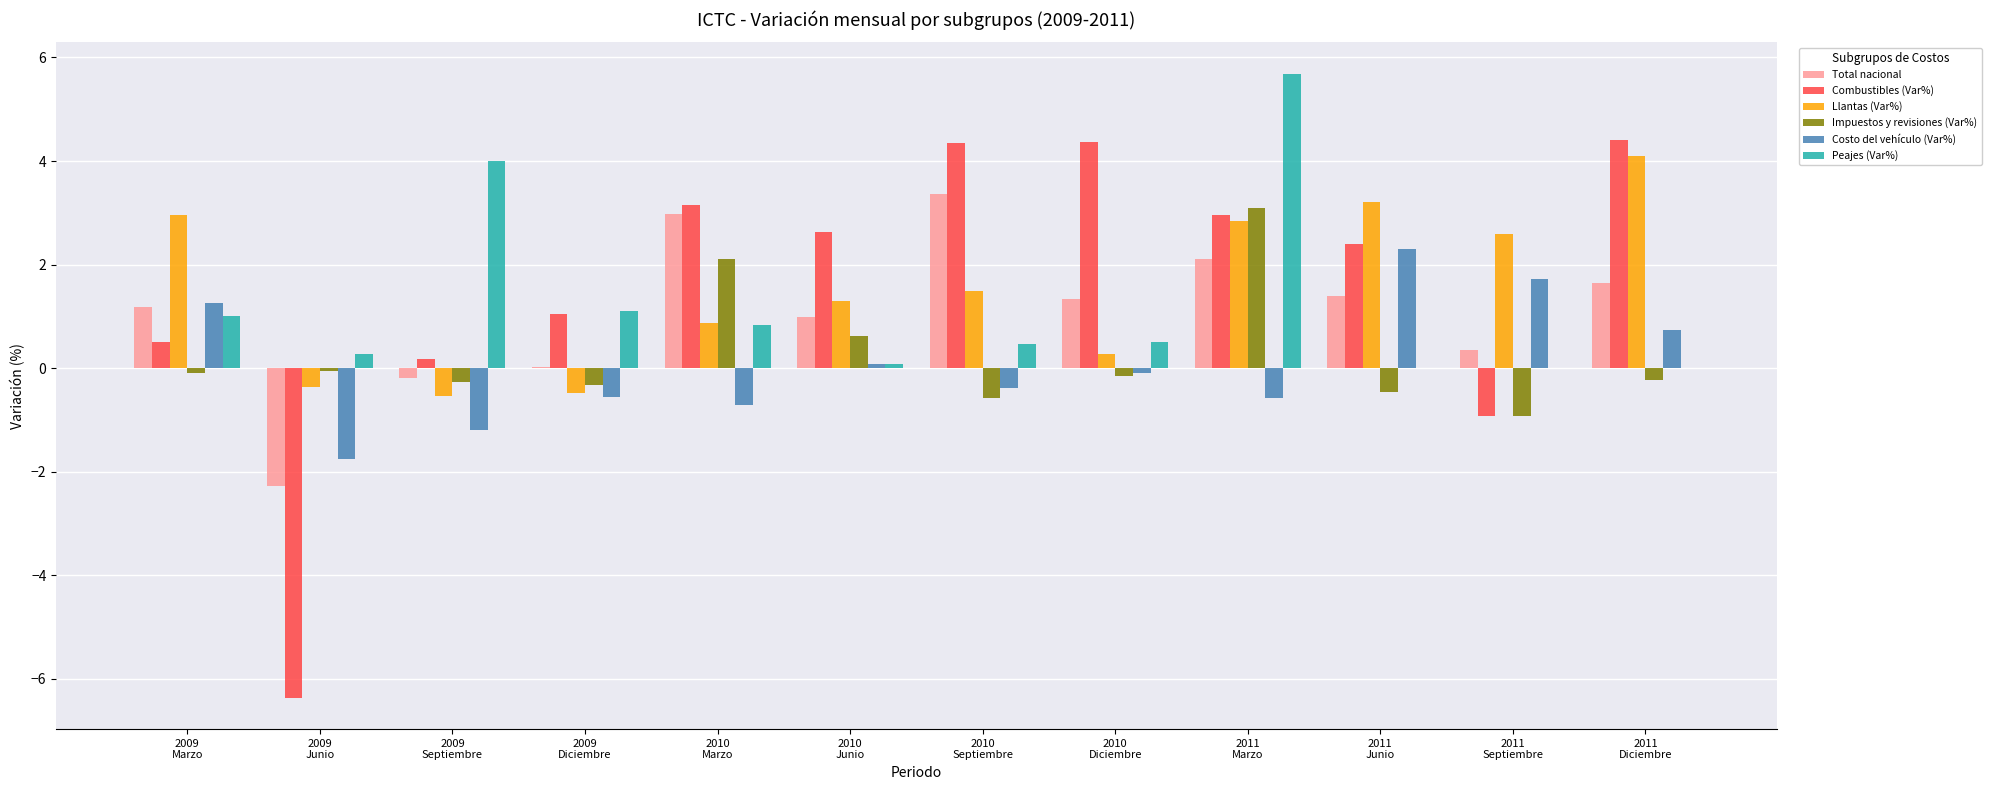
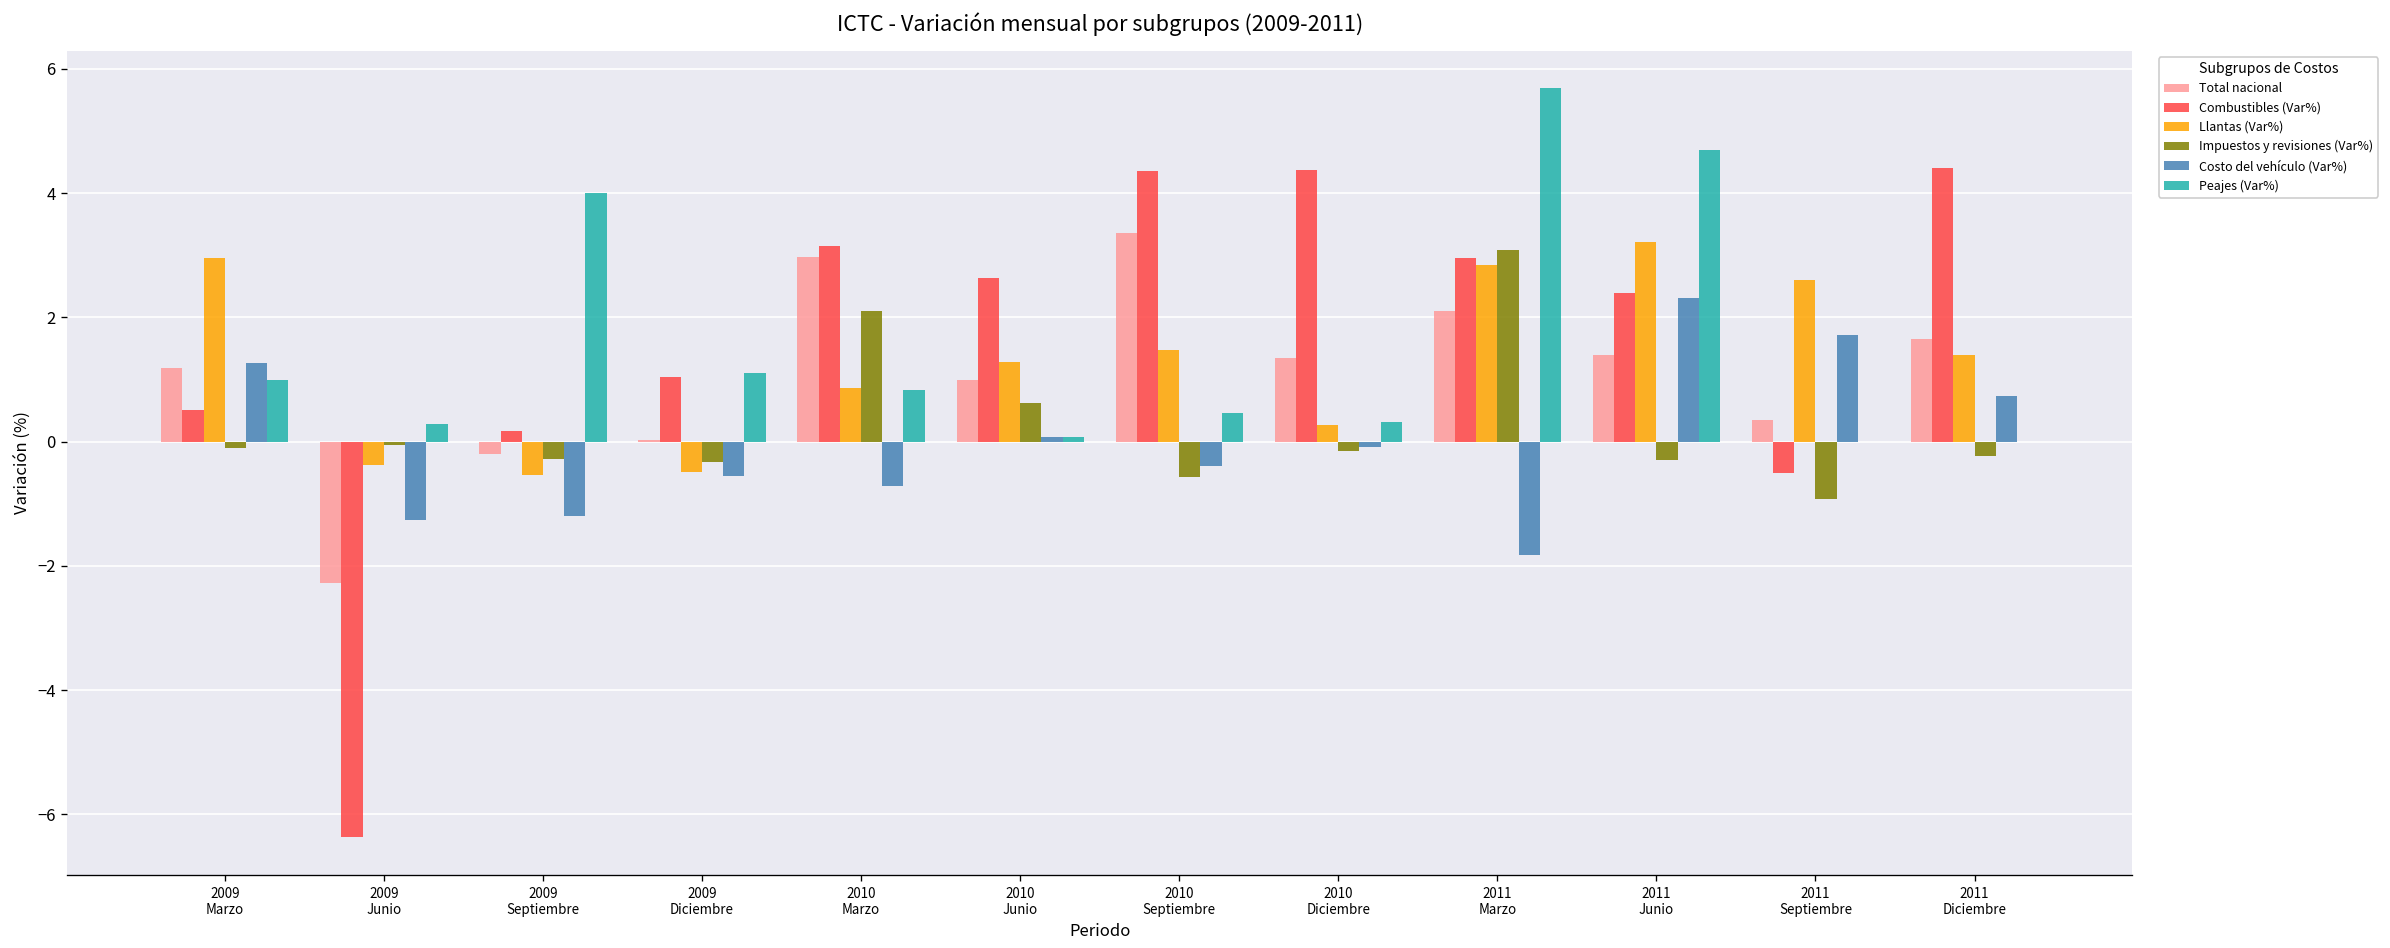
Costo del vehículo (Var%), 2009 Junio: -1.8 -> -1.3
Peajes (Var%), 2010 Diciembre: 0.5 -> 0.3
Costo del vehículo (Var%), 2011 Marzo: -0.6 -> -1.8
Impuestos y revisiones (Var%), 2011 Junio: -0.5 -> -0.3
Peajes (Var%), 2011 Junio: 0.0 -> 4.7
Combustibles (Var%), 2011 Septiembre: -0.9 -> -0.5
Llantas (Var%), 2011 Diciembre: 4.1 -> 1.4
